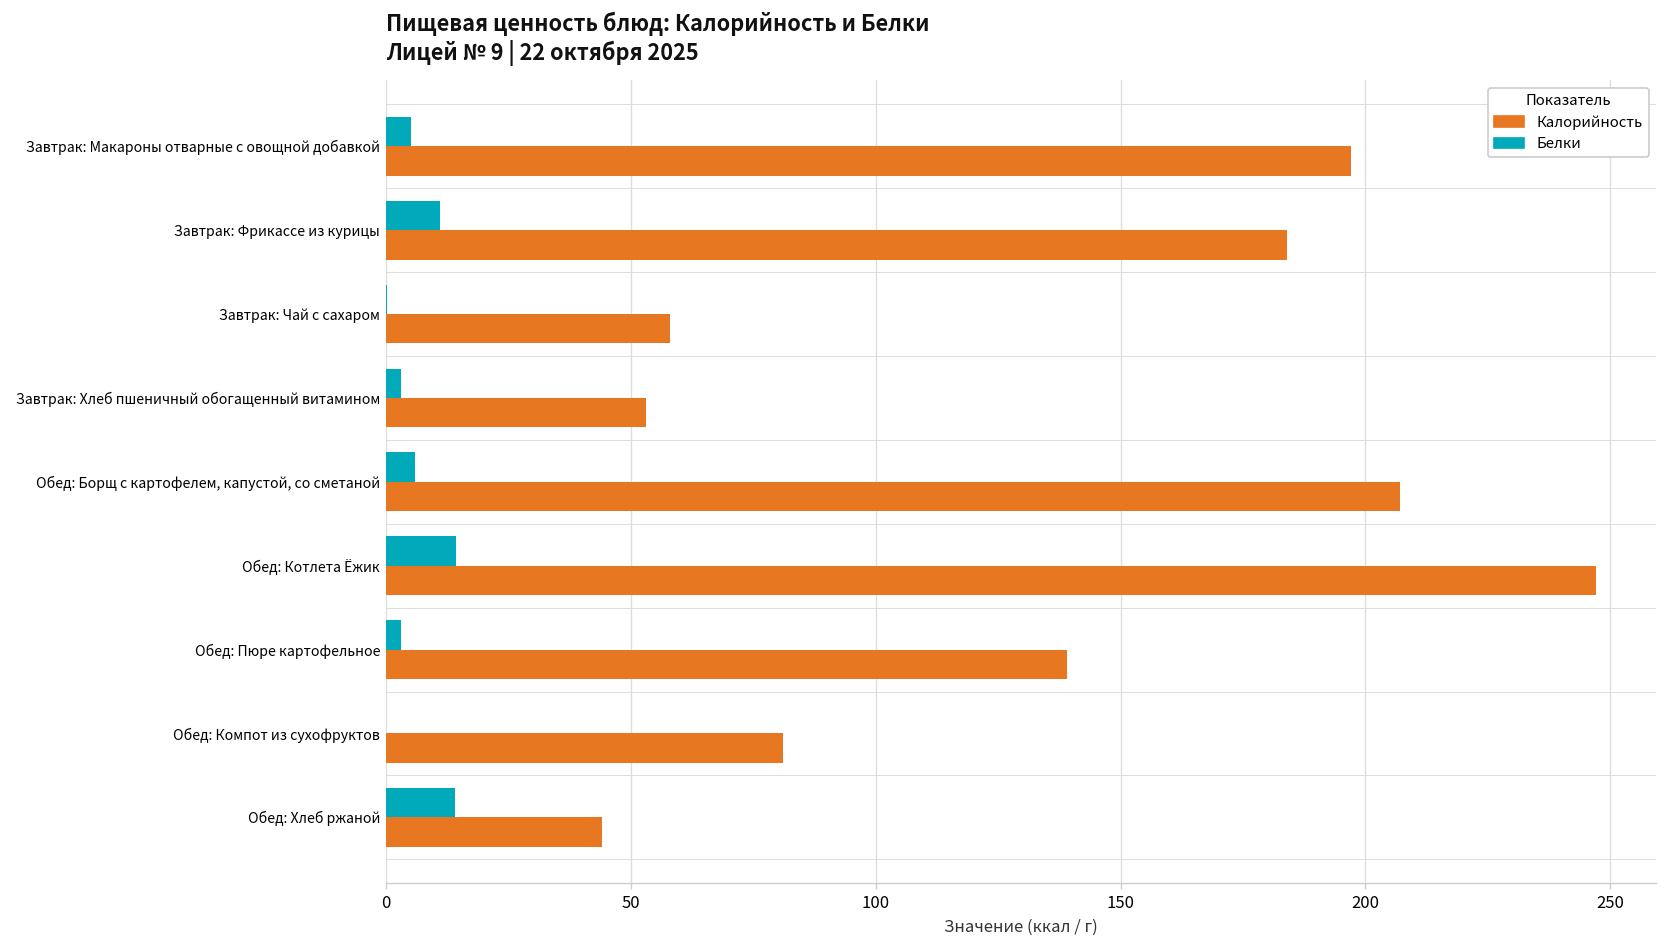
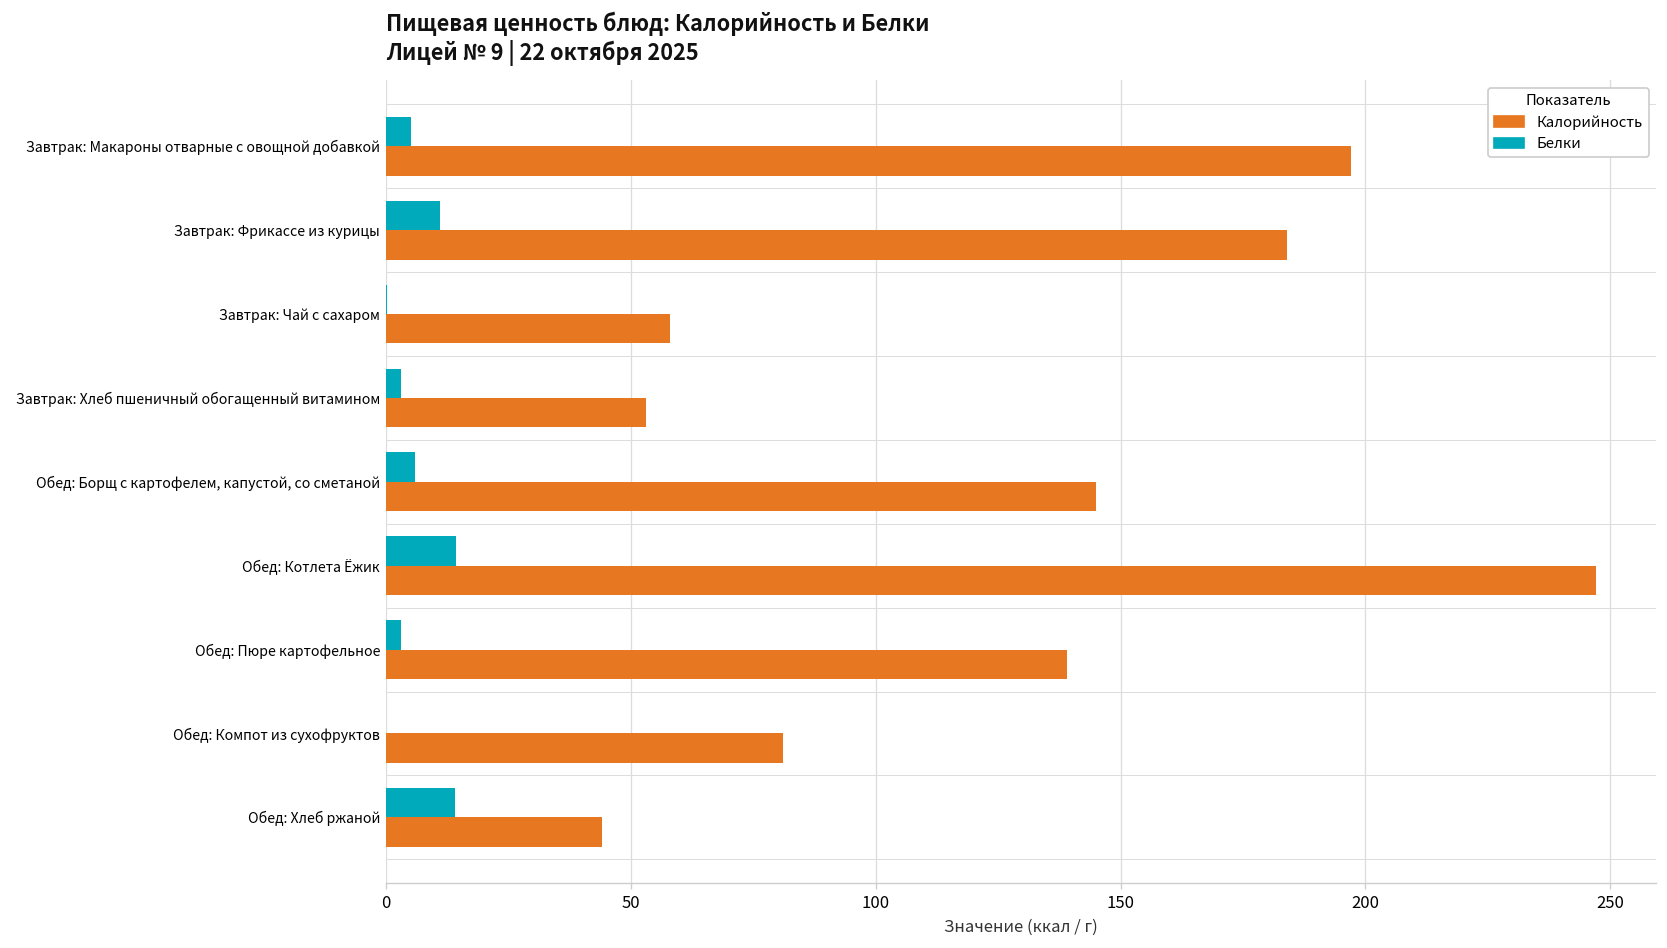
Калорийность, Обед: Борщ с картофелем, капустой, со сметаной: 207 -> 145
